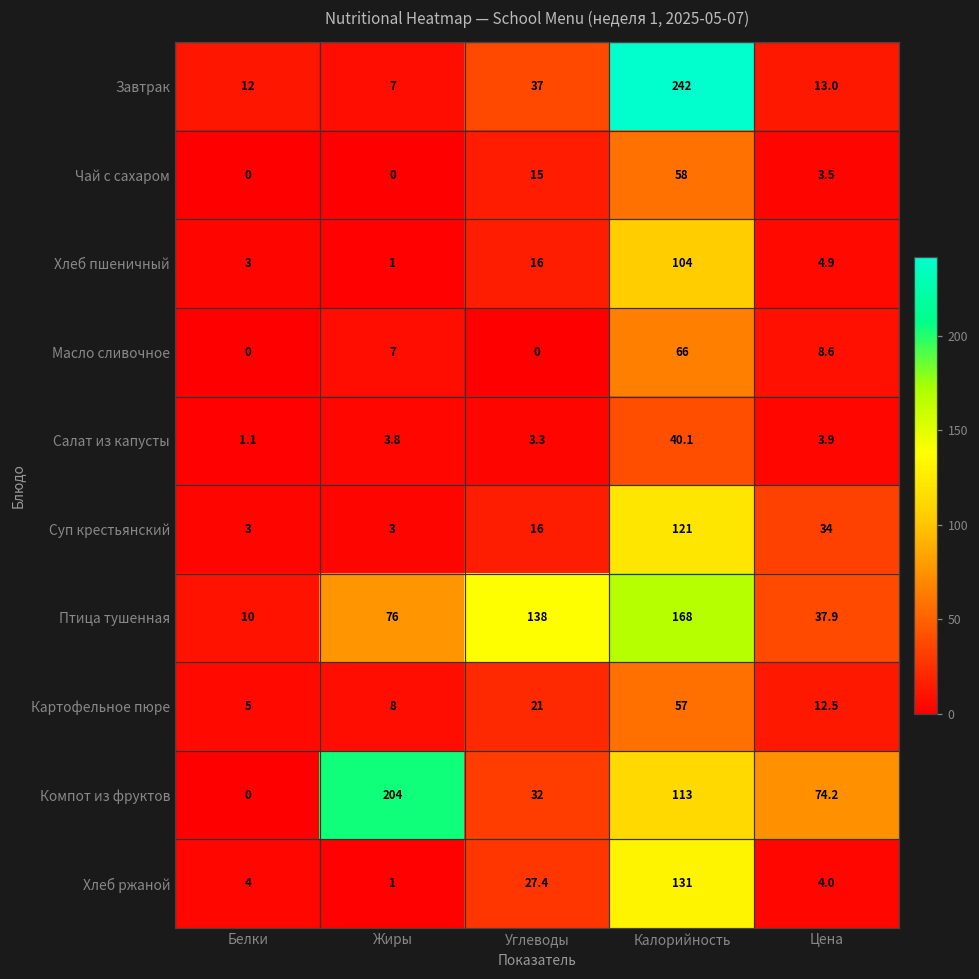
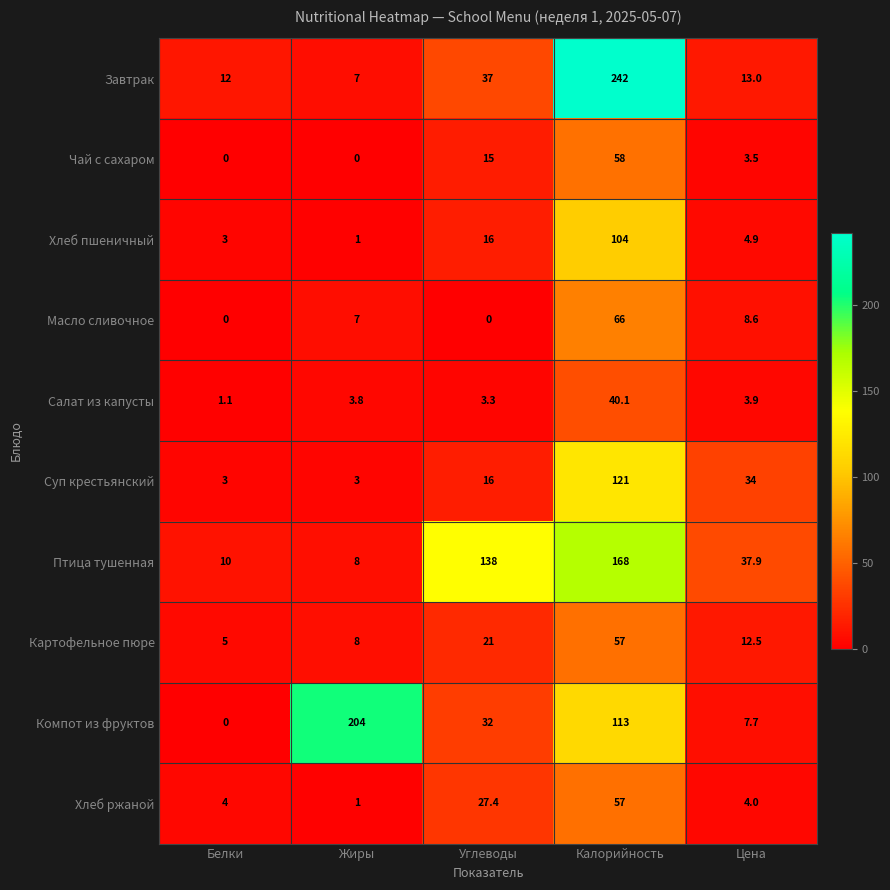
Птица тушенная, Жиры: 76 -> 8
Компот из фруктов, Цена: 74.2 -> 7.7
Хлеб ржаной, Калорийность: 131 -> 57
